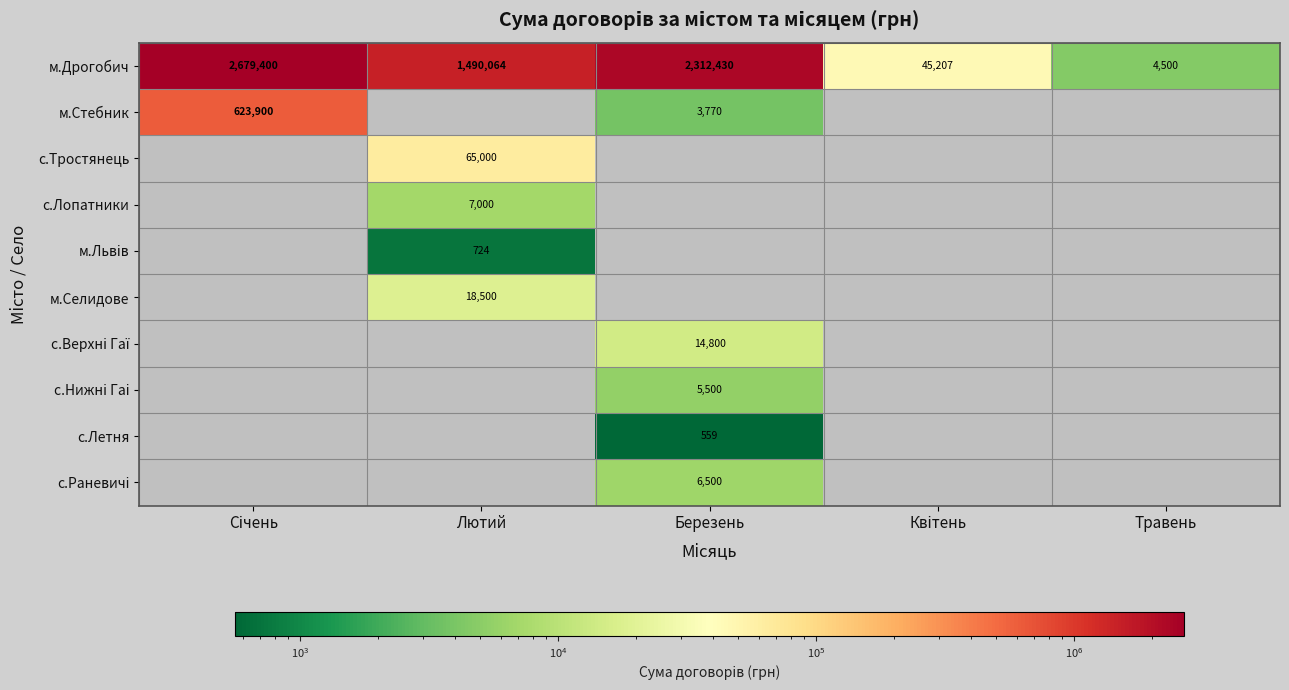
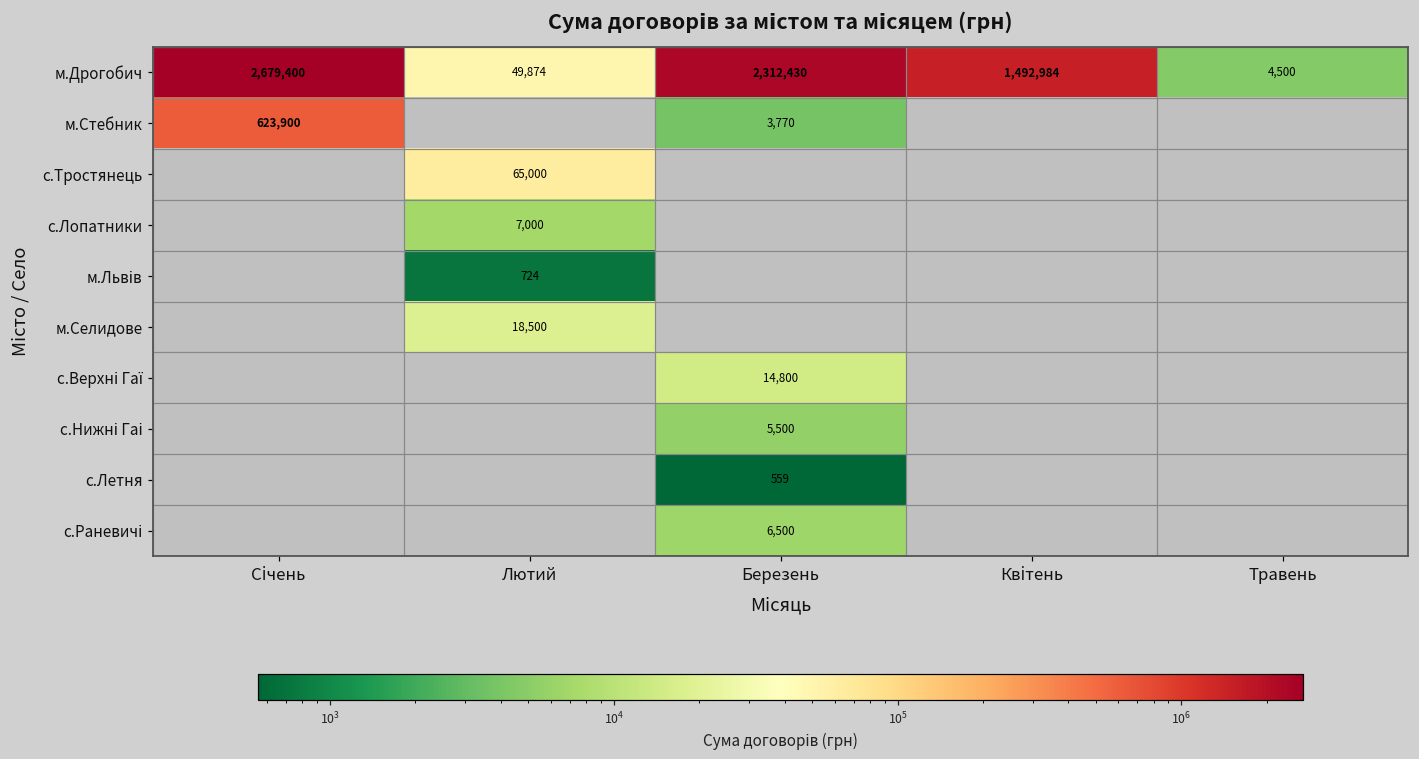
м.Дрогобич, Лютий: 1,490,064 -> 49,874
м.Дрогобич, Квітень: 45,207 -> 1,492,984
